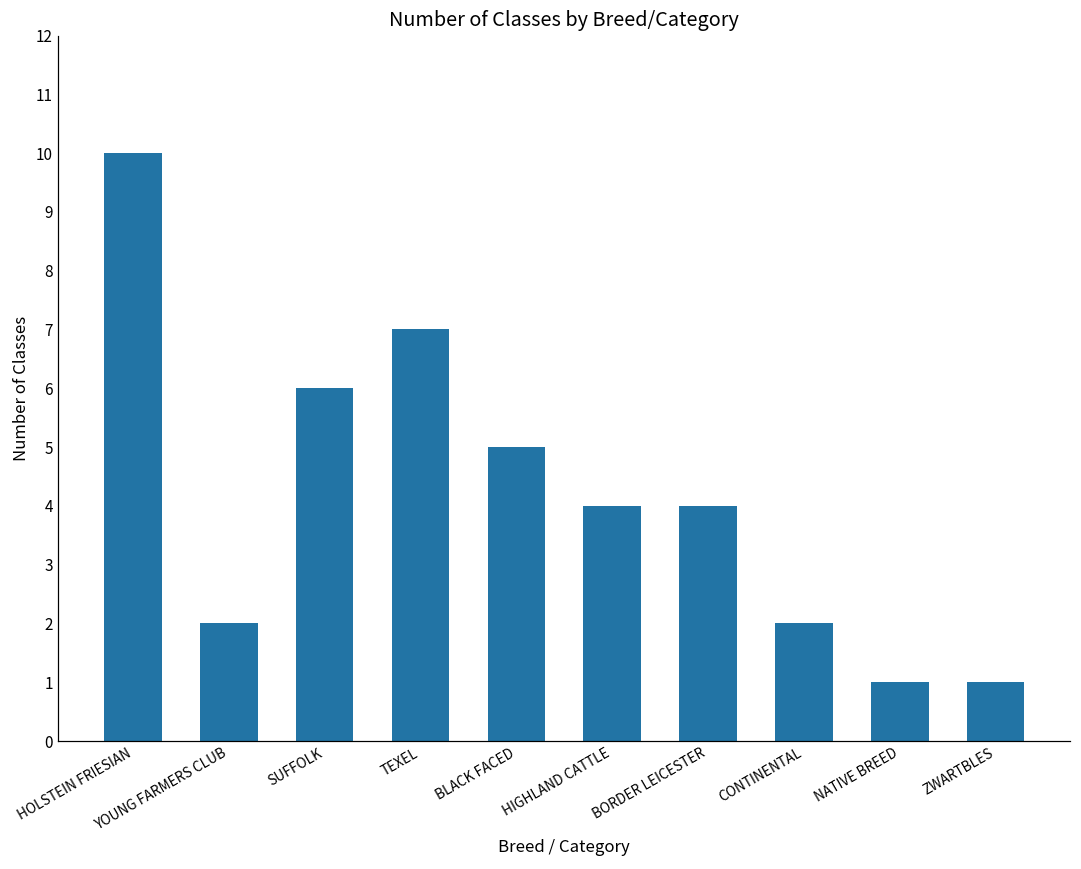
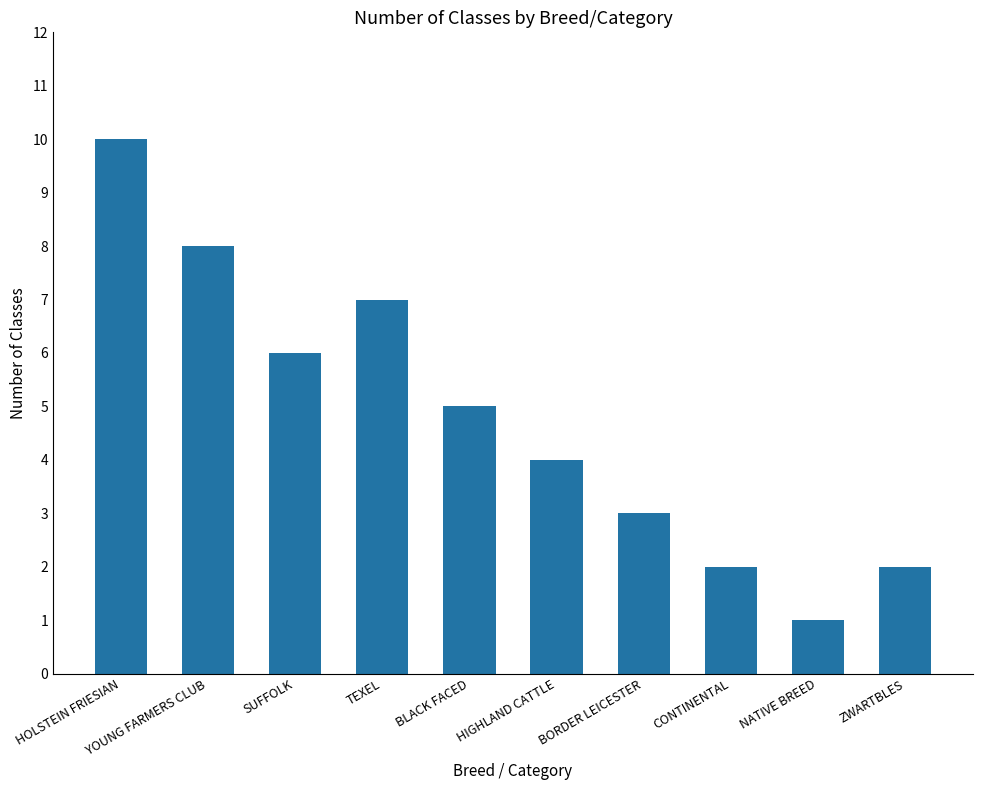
YOUNG FARMERS CLUB: 2 -> 8
BORDER LEICESTER: 4 -> 3
ZWARTBLES: 1 -> 2
